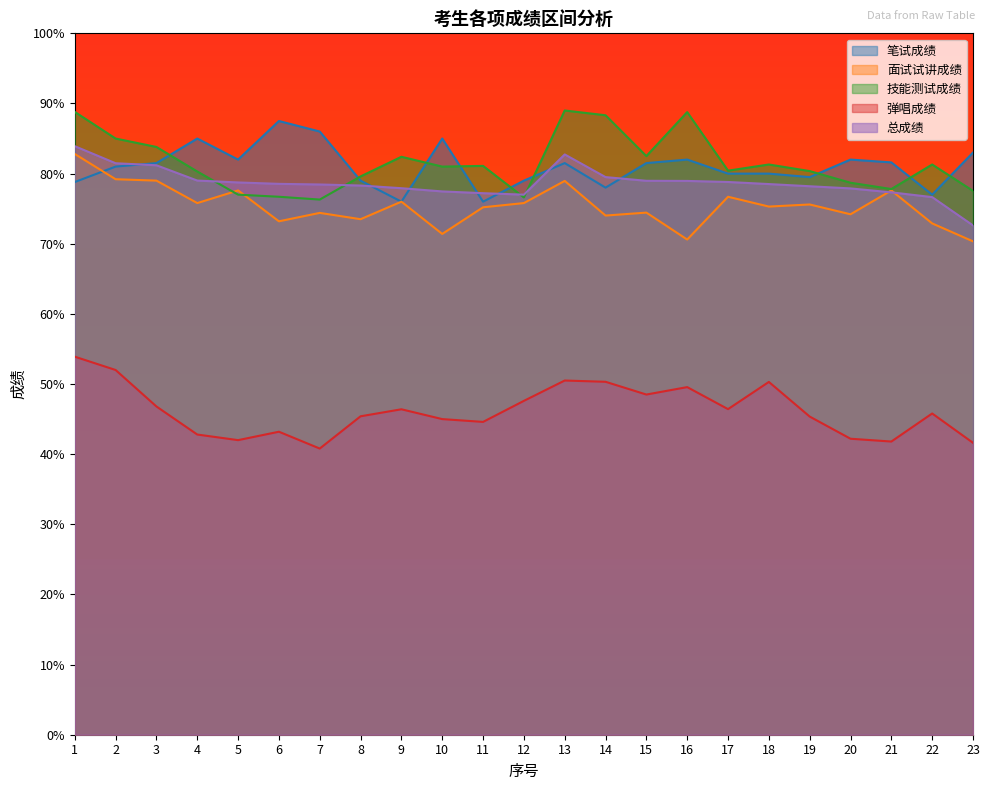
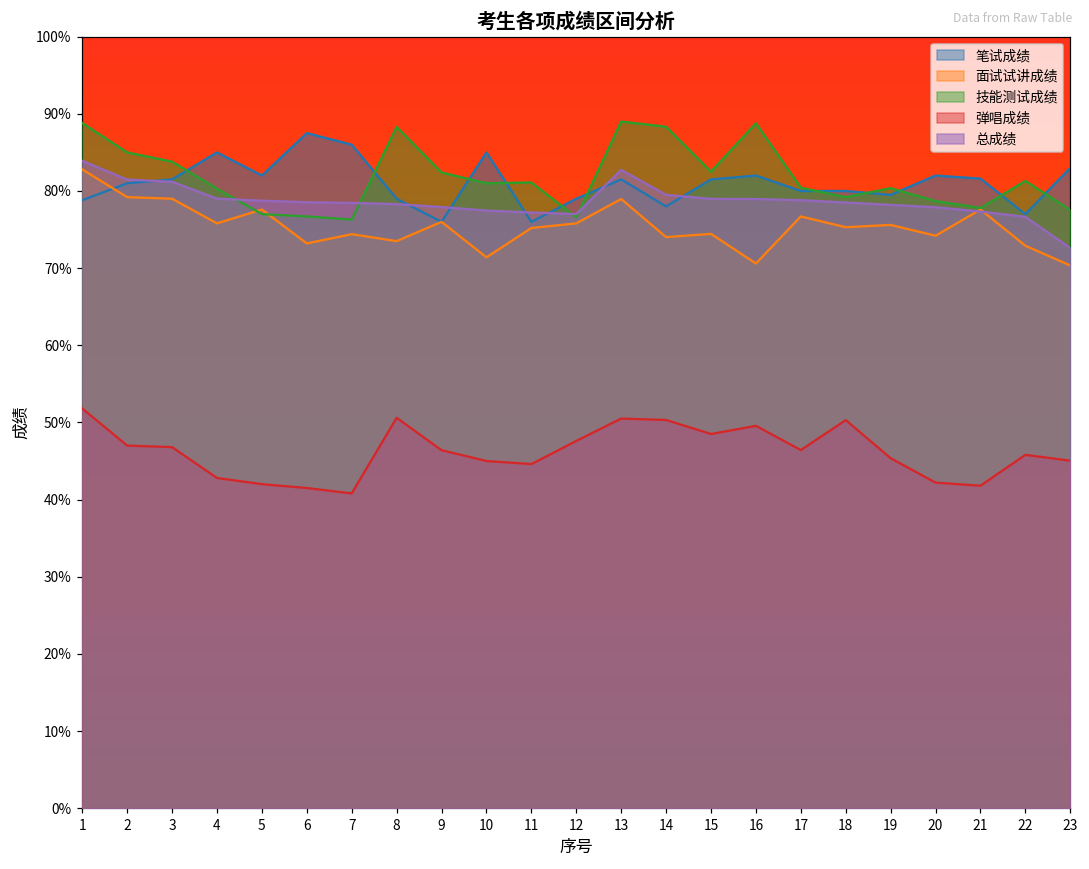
弹唱成绩, 1: 54% -> 52%
弹唱成绩, 2: 52% -> 47%
弹唱成绩, 6: 43% -> 42%
技能测试成绩, 8: 80% -> 88%
弹唱成绩, 8: 45% -> 51%
技能测试成绩, 18: 81% -> 79%
弹唱成绩, 23: 42% -> 45%
